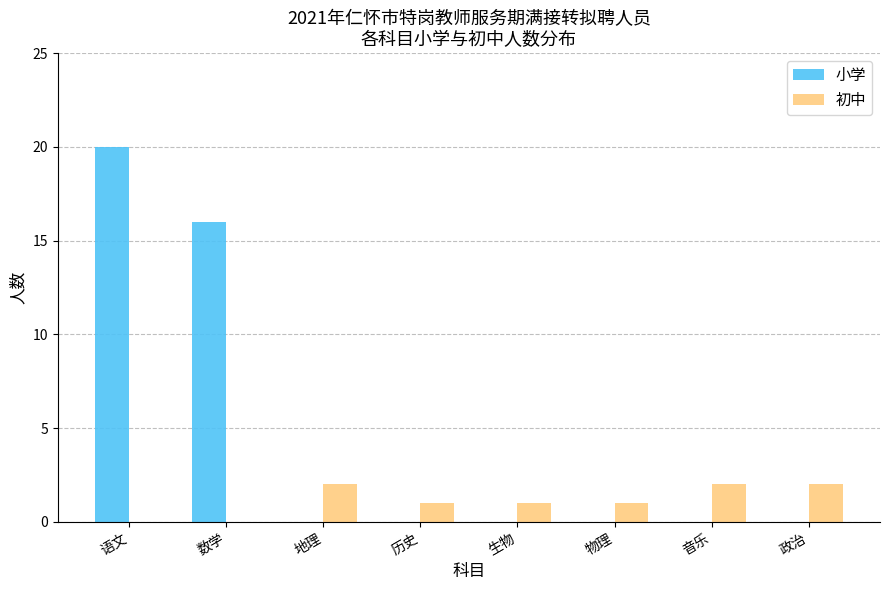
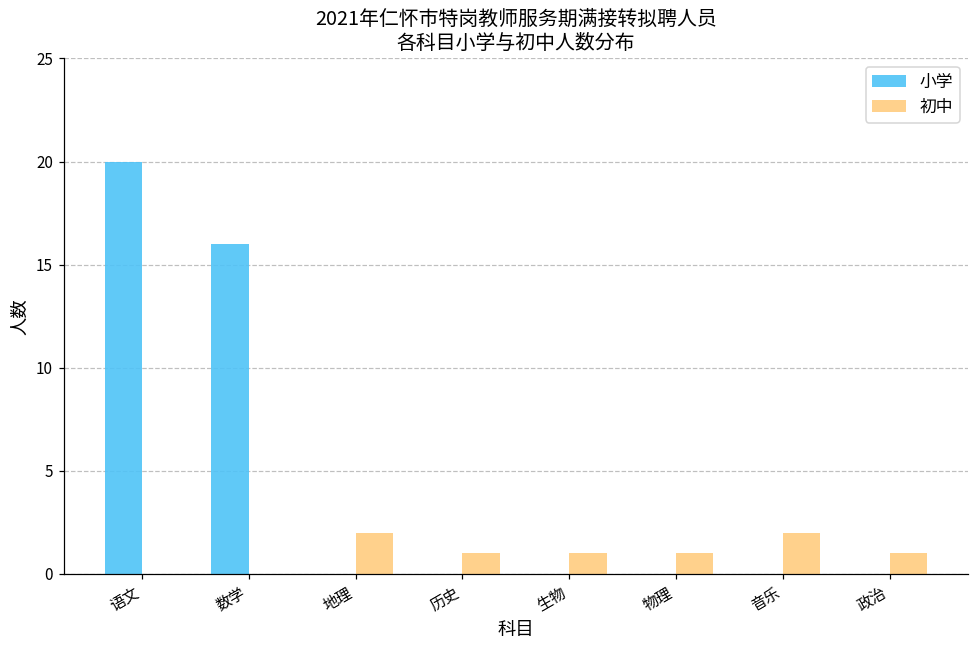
初中, 政治: 2 -> 1
